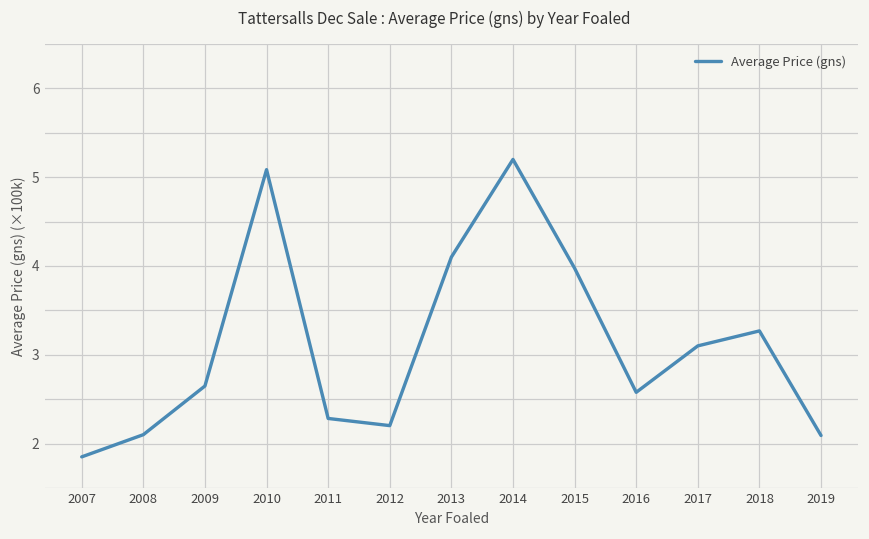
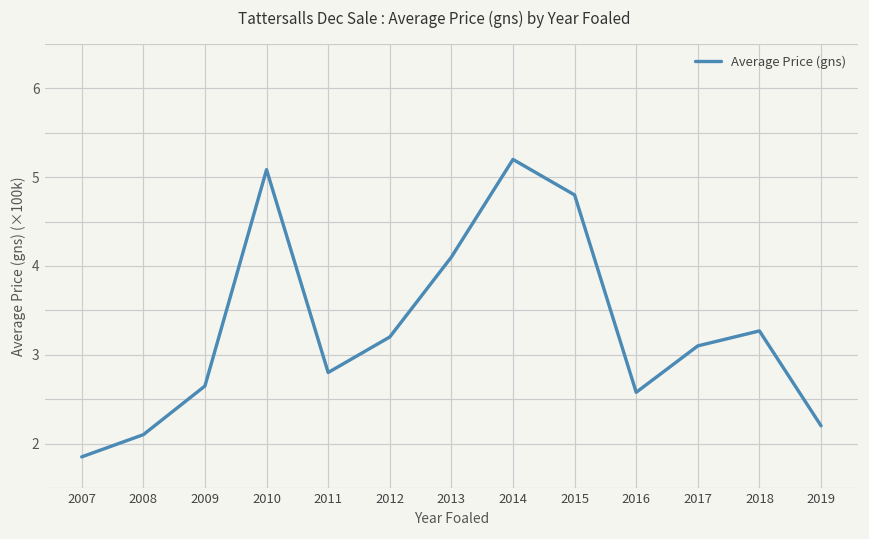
2011: 2.3 -> 2.8
2012: 2.2 -> 3.2
2015: 4.0 -> 4.8
2019: 2.1 -> 2.2
